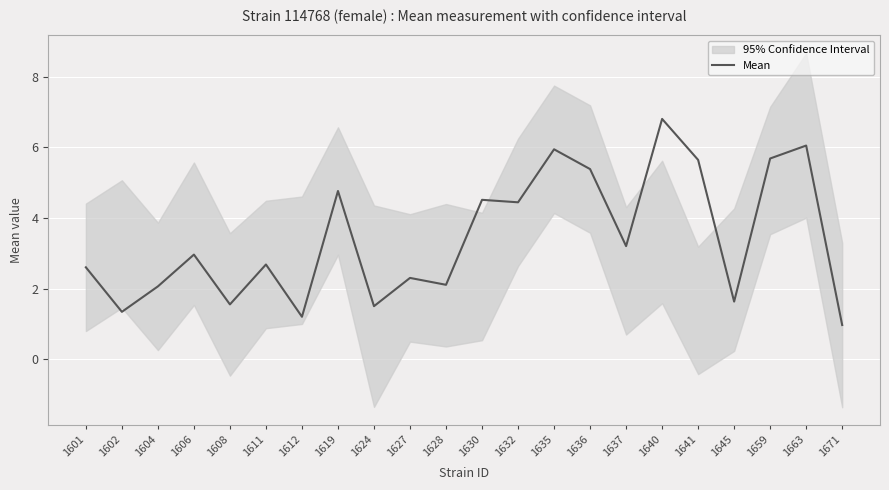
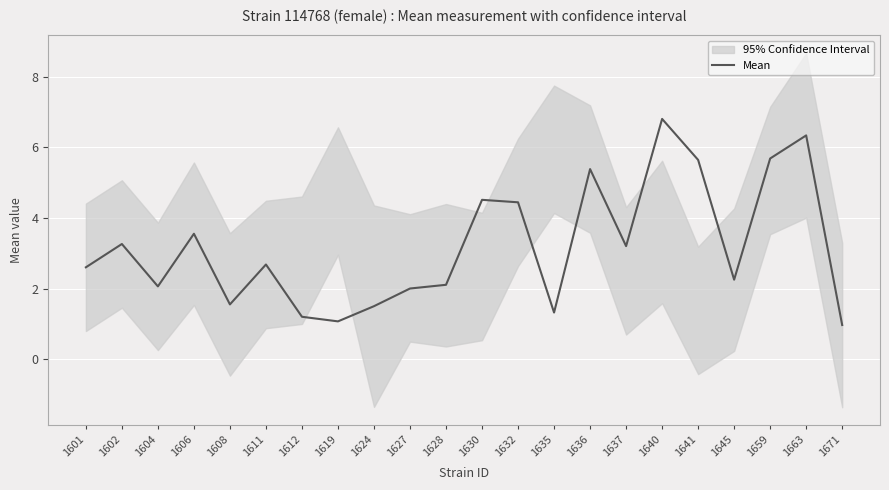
Mean, 1602: 1.3 -> 3.3
Mean, 1606: 3.0 -> 3.6
Mean, 1619: 4.8 -> 1.1
Mean, 1627: 2.3 -> 2.0
Mean, 1635: 5.9 -> 1.3
Mean, 1645: 1.6 -> 2.3
Mean, 1663: 6.0 -> 6.3
